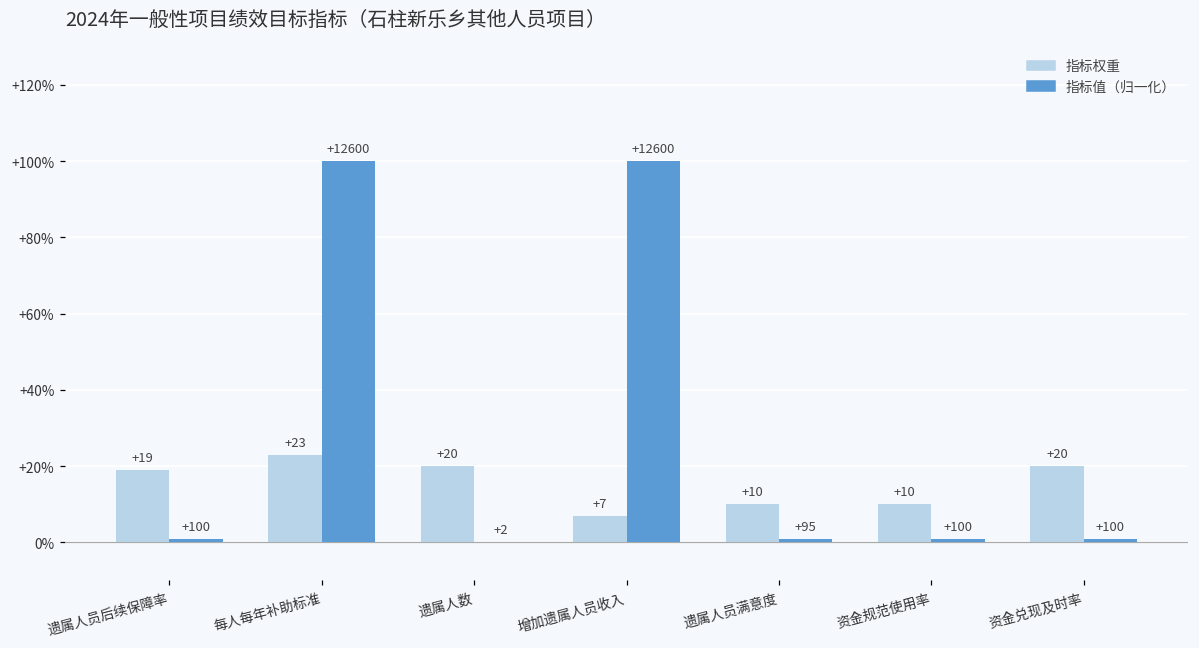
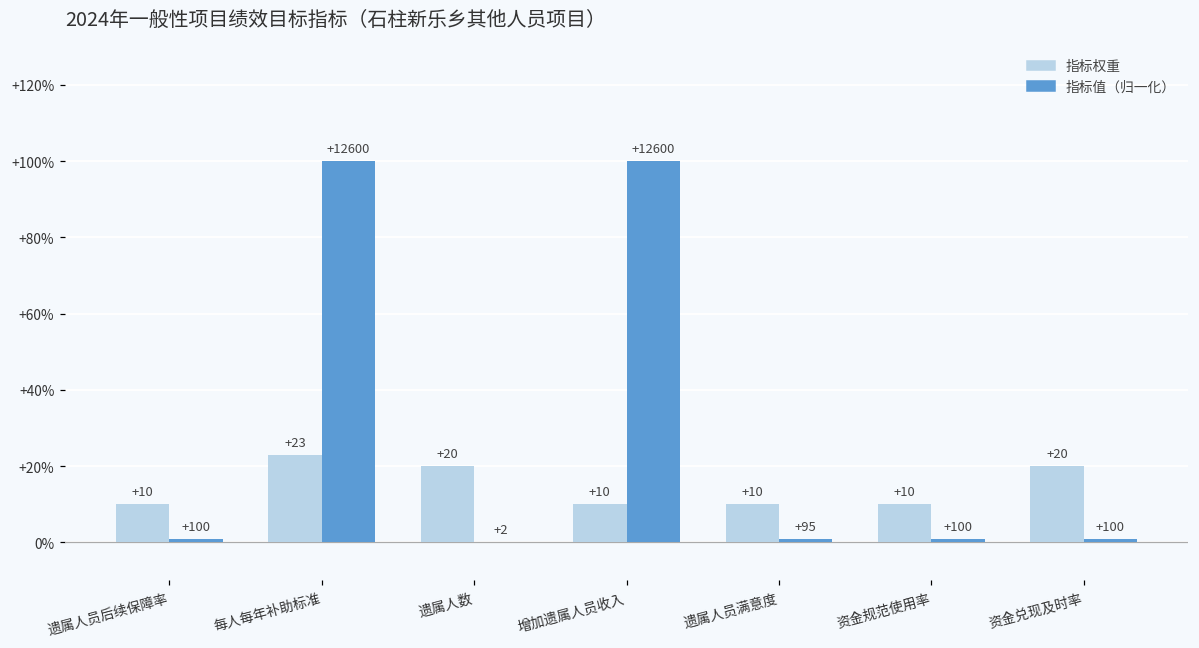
指标权重, 遗属人员后续保障率: +19 -> +10
指标权重, 增加遗属人员收入: +7 -> +10
